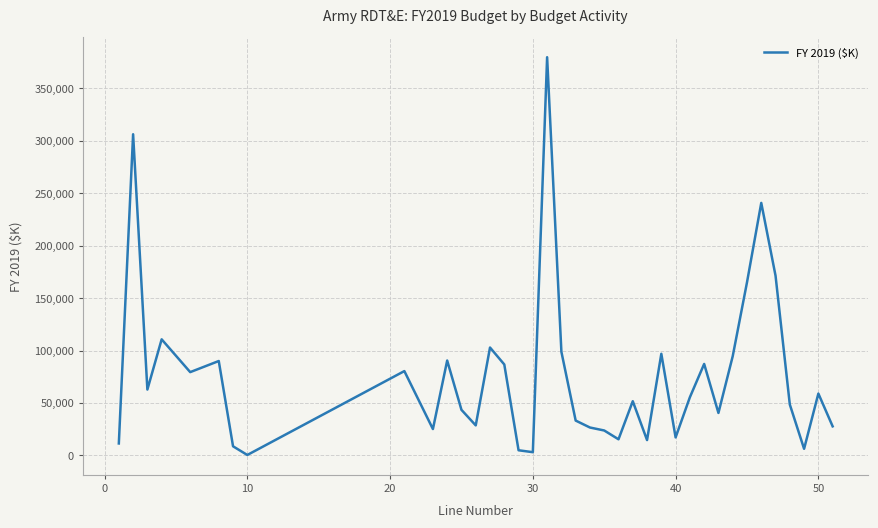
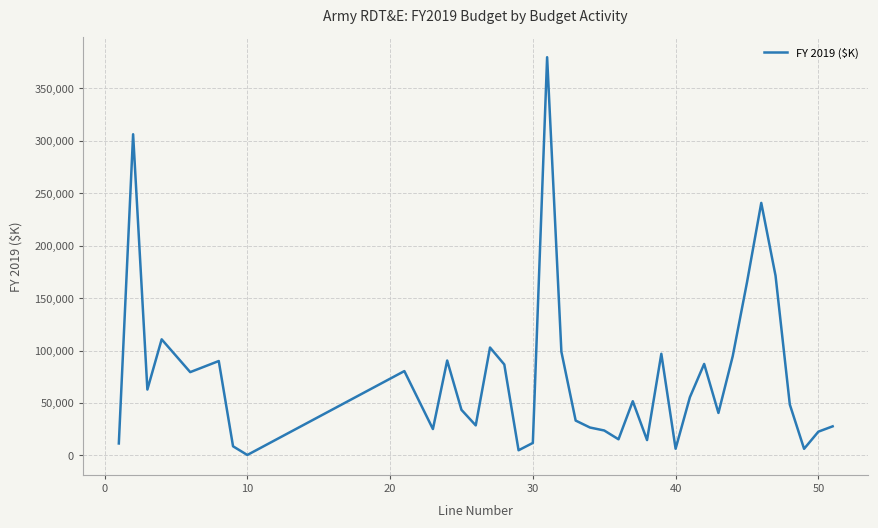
30: 3,000 -> 12,000
40: 17,000 -> 6,000
50: 59,000 -> 23,000
